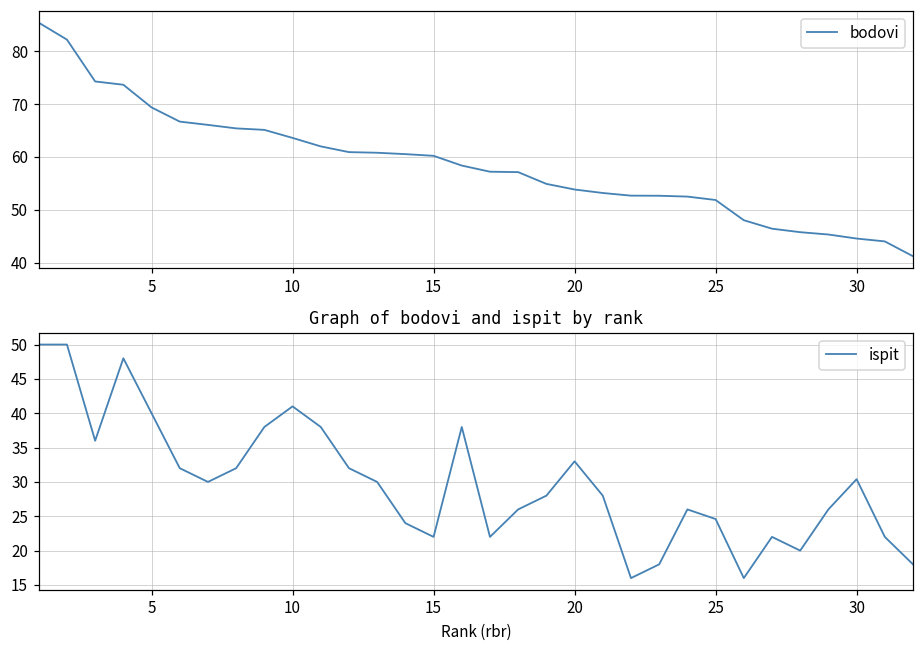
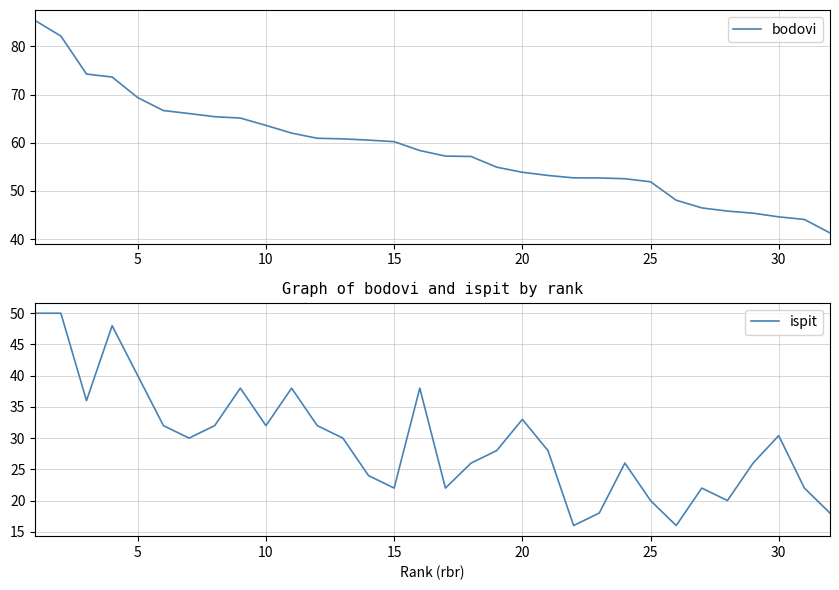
Graph of bodovi and ispit by rank, 10: 41 -> 32
Graph of bodovi and ispit by rank, 25: 25 -> 20
